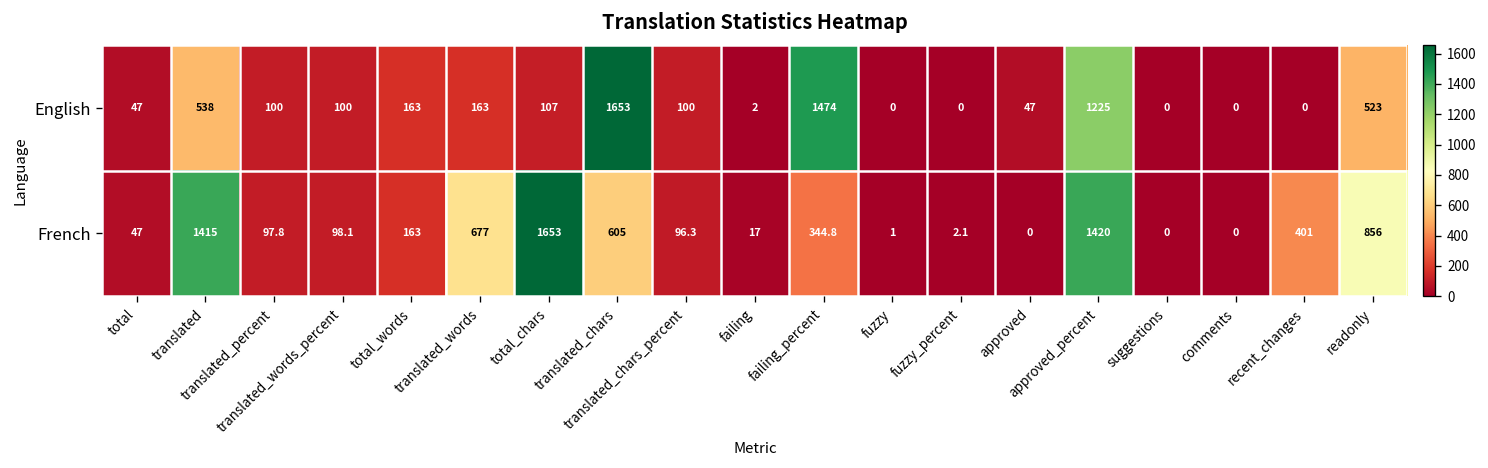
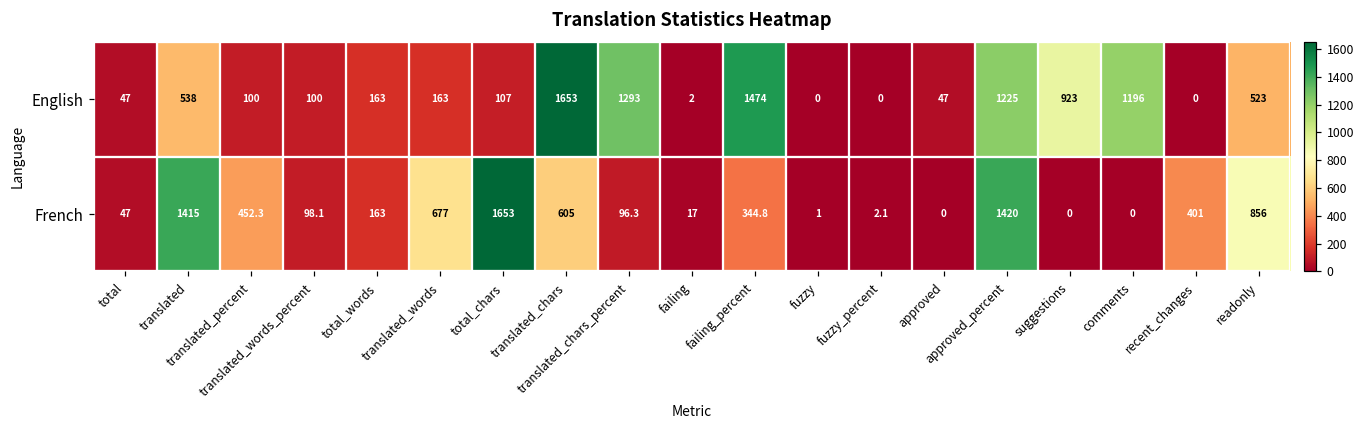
English, translated_chars_percent: 100 -> 1293
English, suggestions: 0 -> 923
English, comments: 0 -> 1196
French, translated_percent: 97.8 -> 452.3
